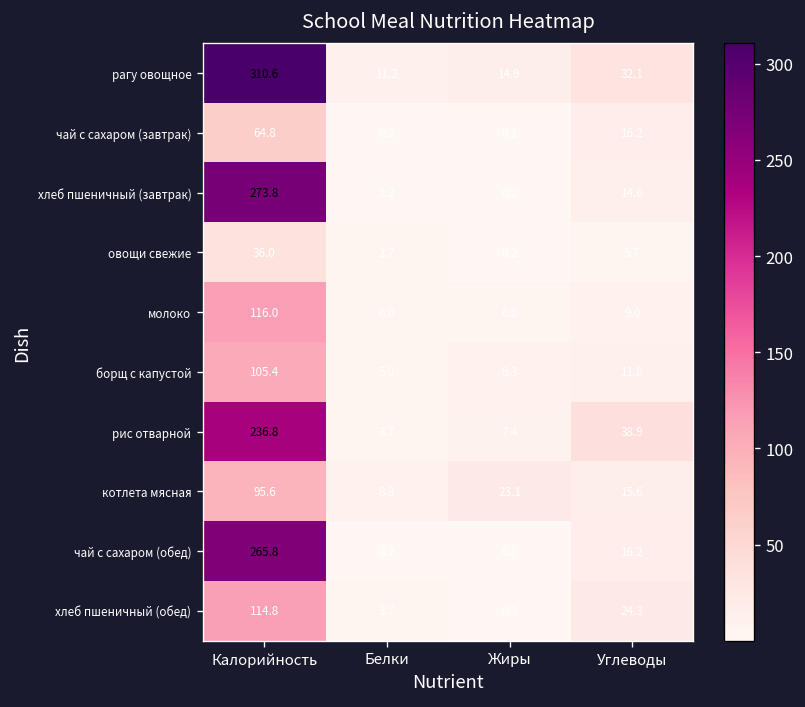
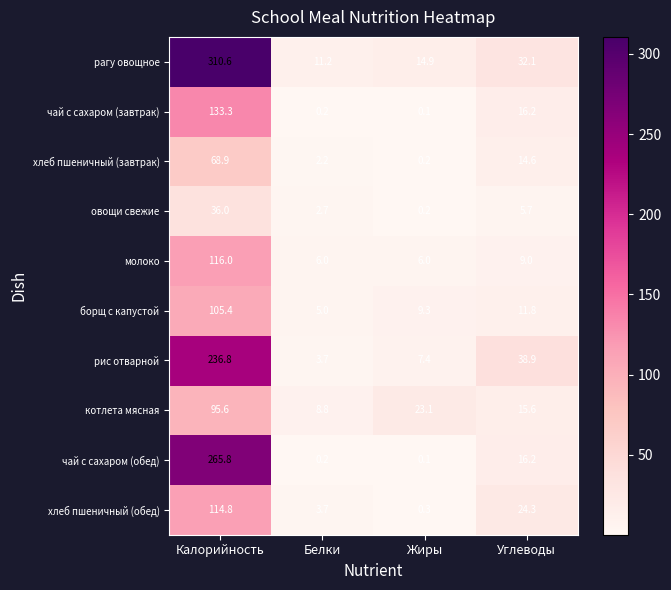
чай с сахаром (завтрак), Калорийность: 64.8 -> 133.3
хлеб пшеничный (завтрак), Калорийность: 273.8 -> 68.9
